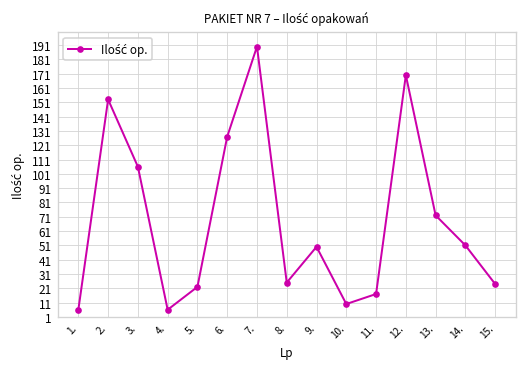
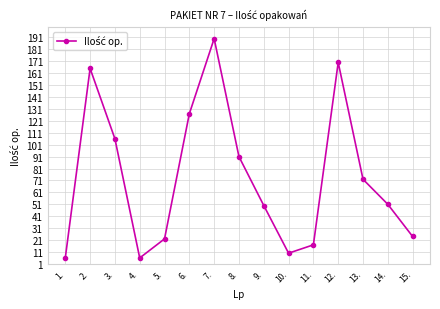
2.: 153 -> 165
8.: 25 -> 91
